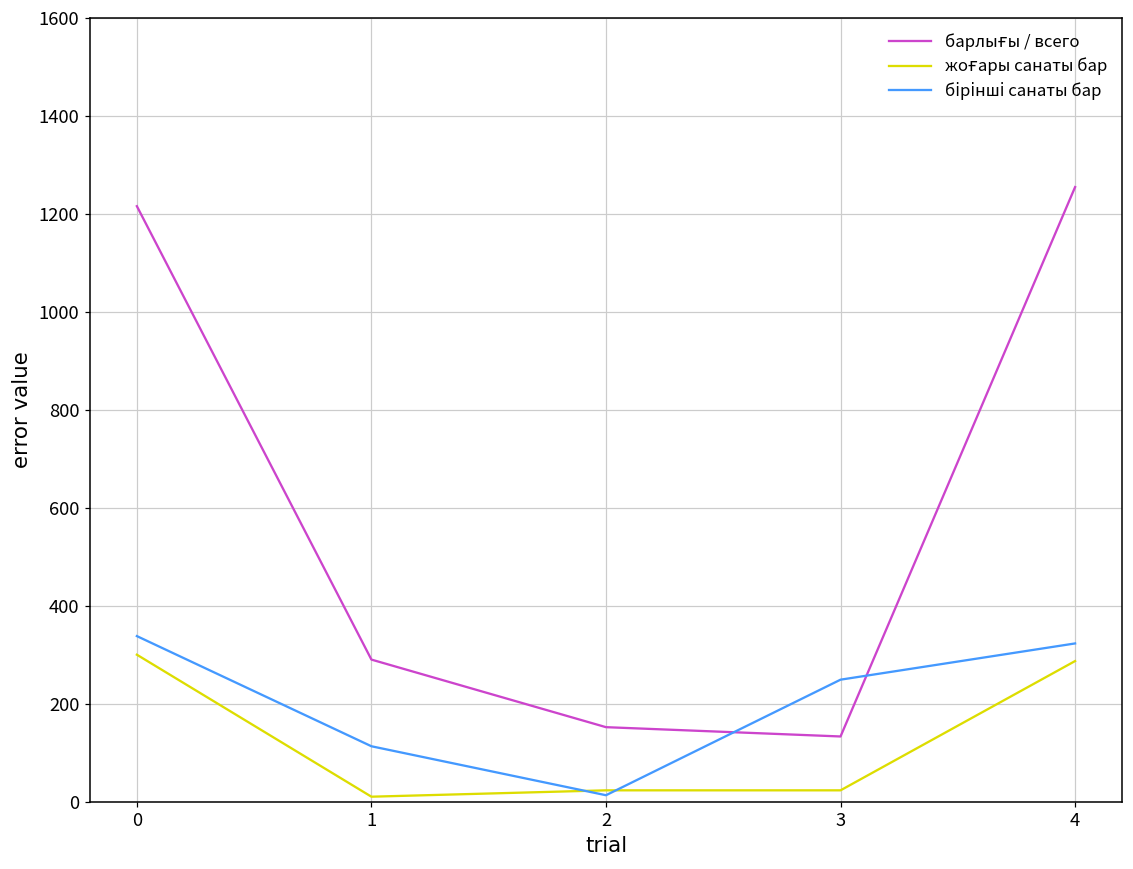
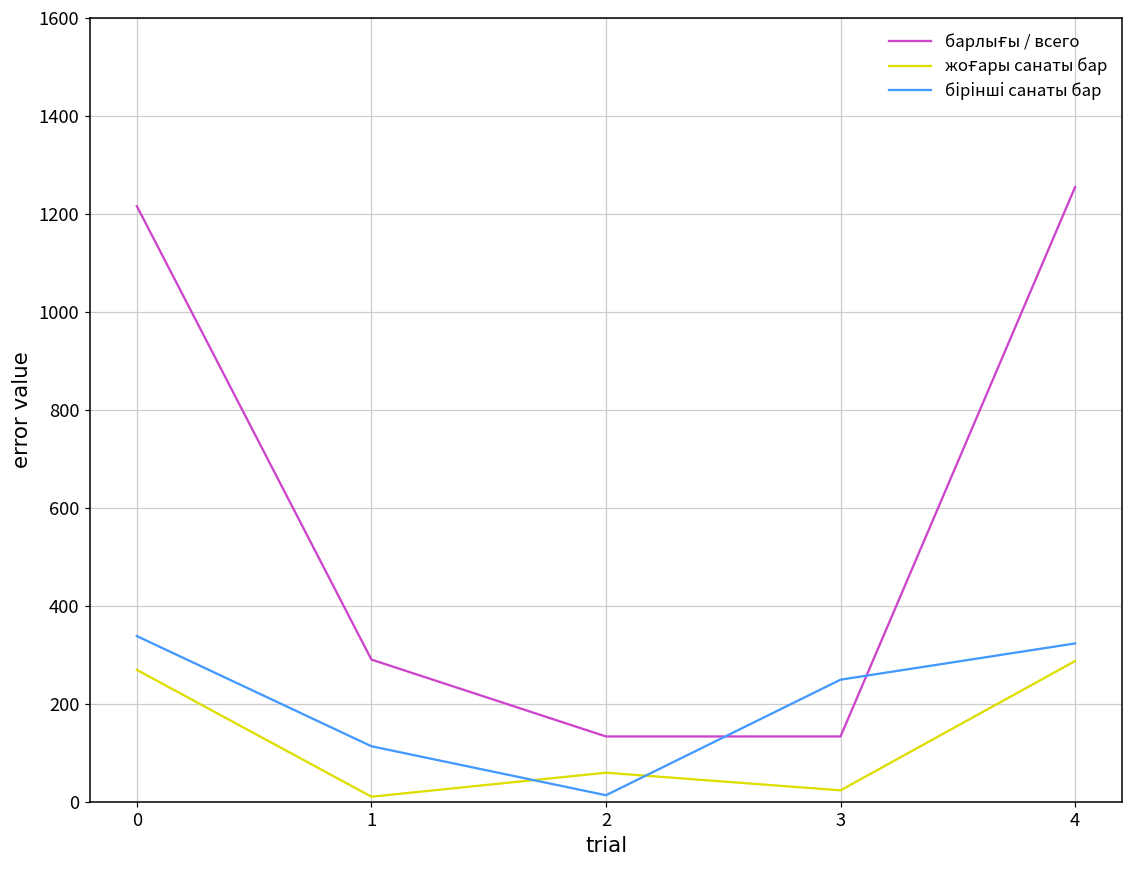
жоғары санаты бар, 0: 300 -> 270
барлығы / всего, 2: 150 -> 130
жоғары санаты бар, 2: 20 -> 60
